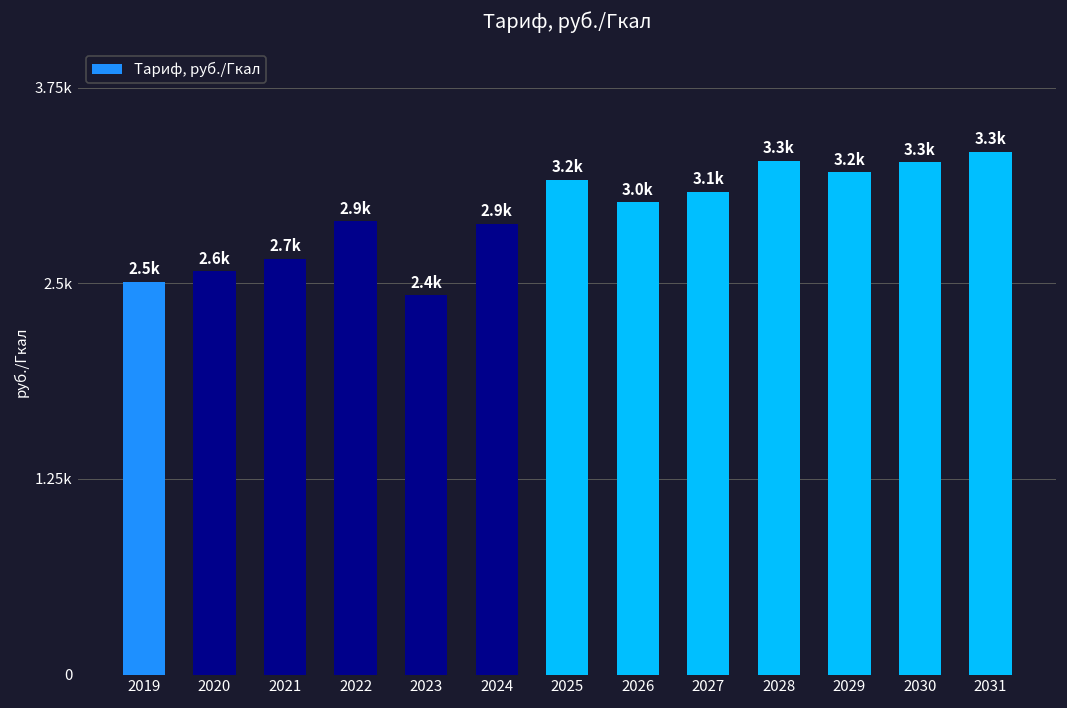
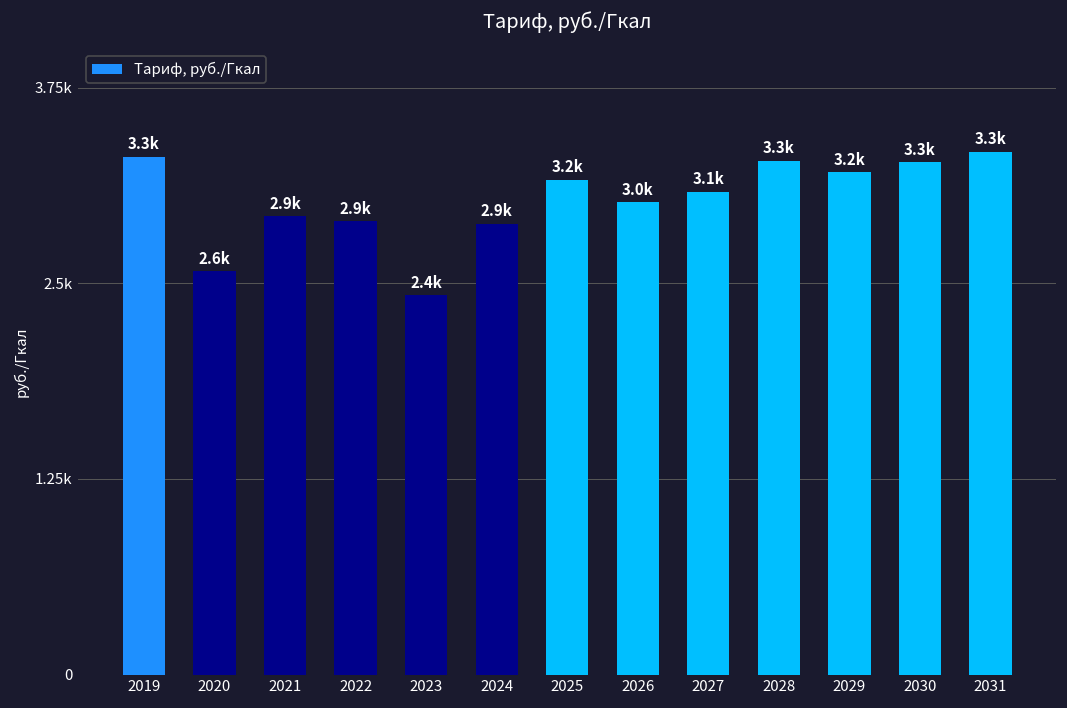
2019: 2.5k -> 3.3k
2021: 2.7k -> 2.9k
